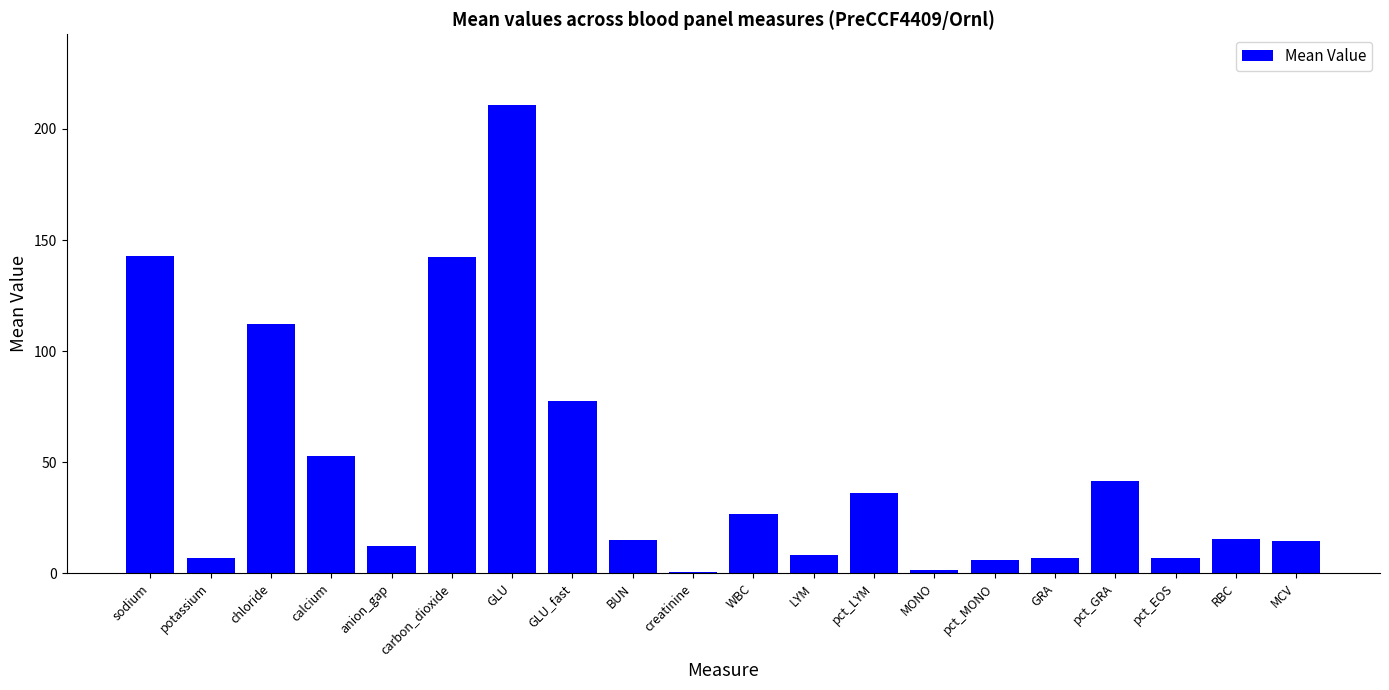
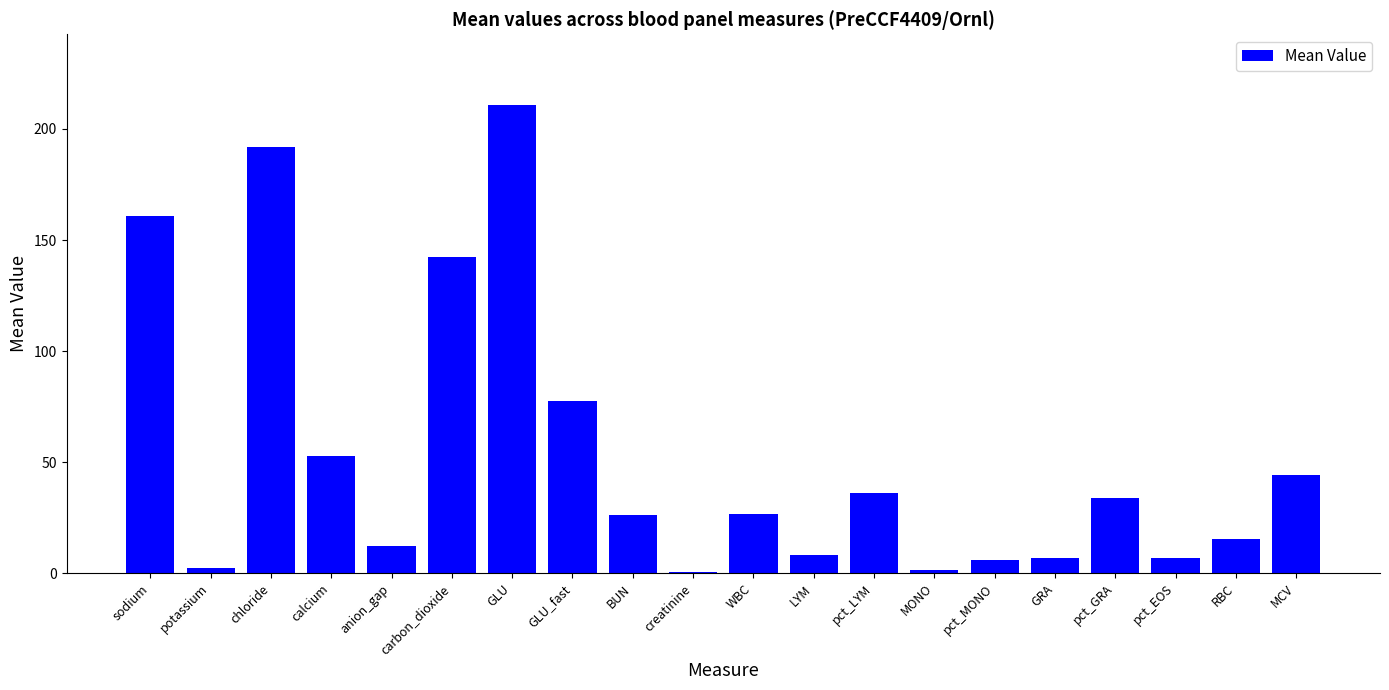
sodium: 143 -> 161
potassium: 7 -> 2
chloride: 112 -> 192
BUN: 15 -> 26
pct_GRA: 41 -> 34
MCV: 15 -> 44
